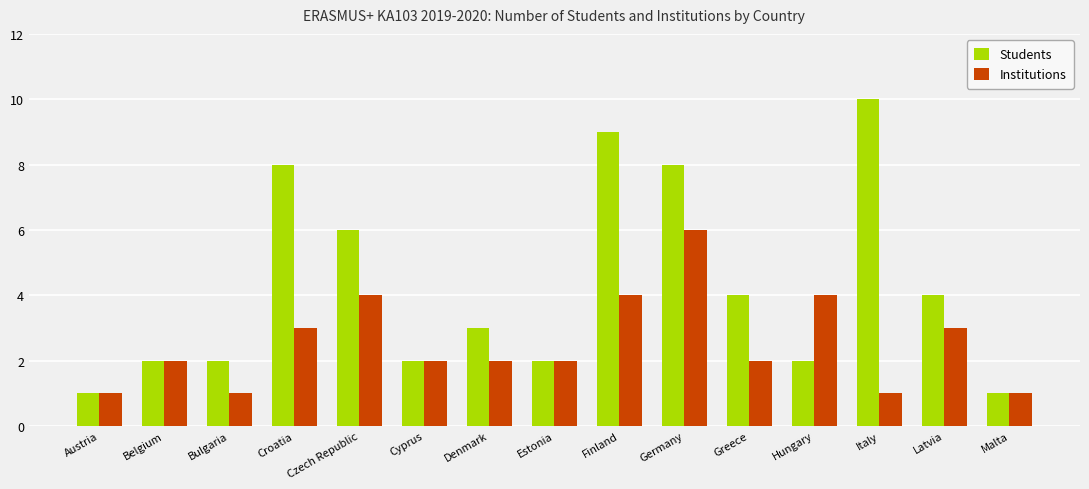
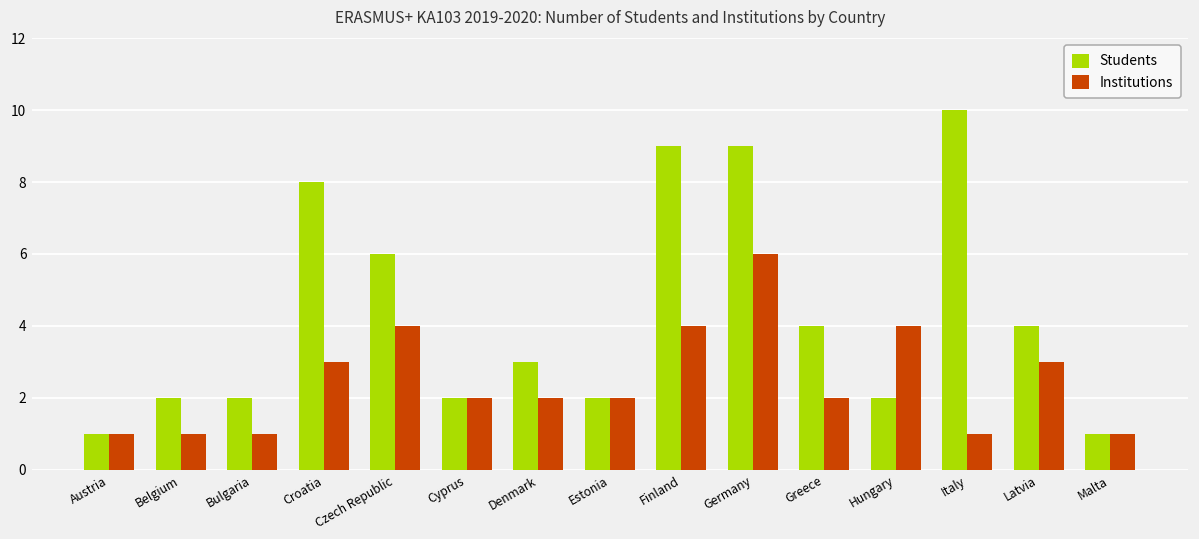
Institutions, Belgium: 2 -> 1
Students, Germany: 8 -> 9
